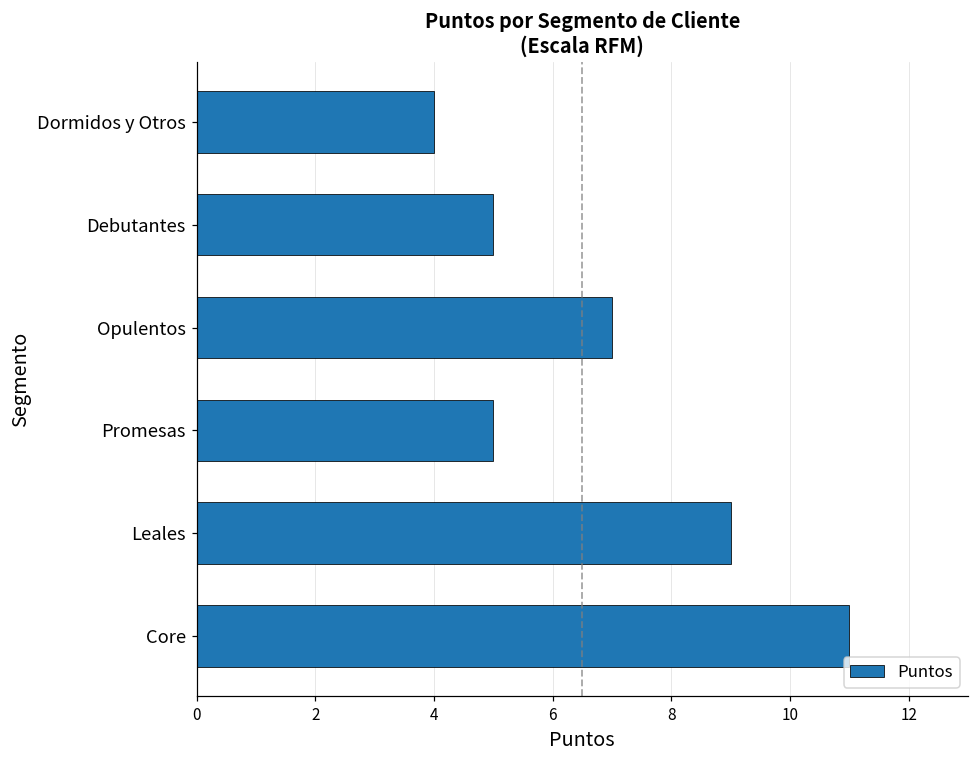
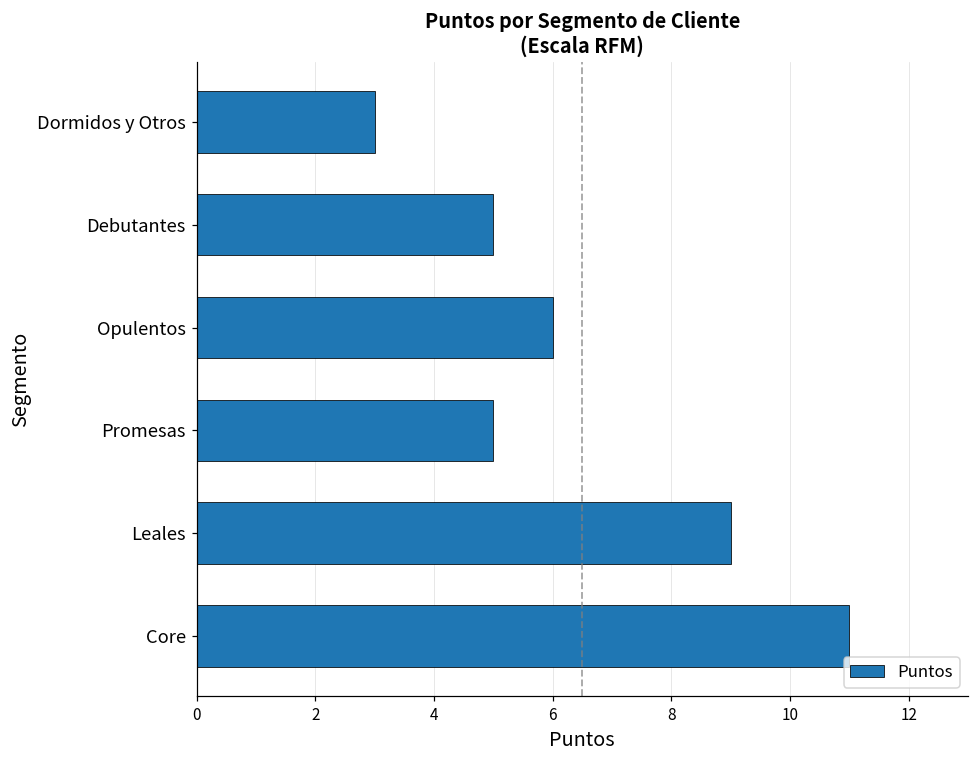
Dormidos y Otros: 4 -> 3
Opulentos: 7 -> 6
